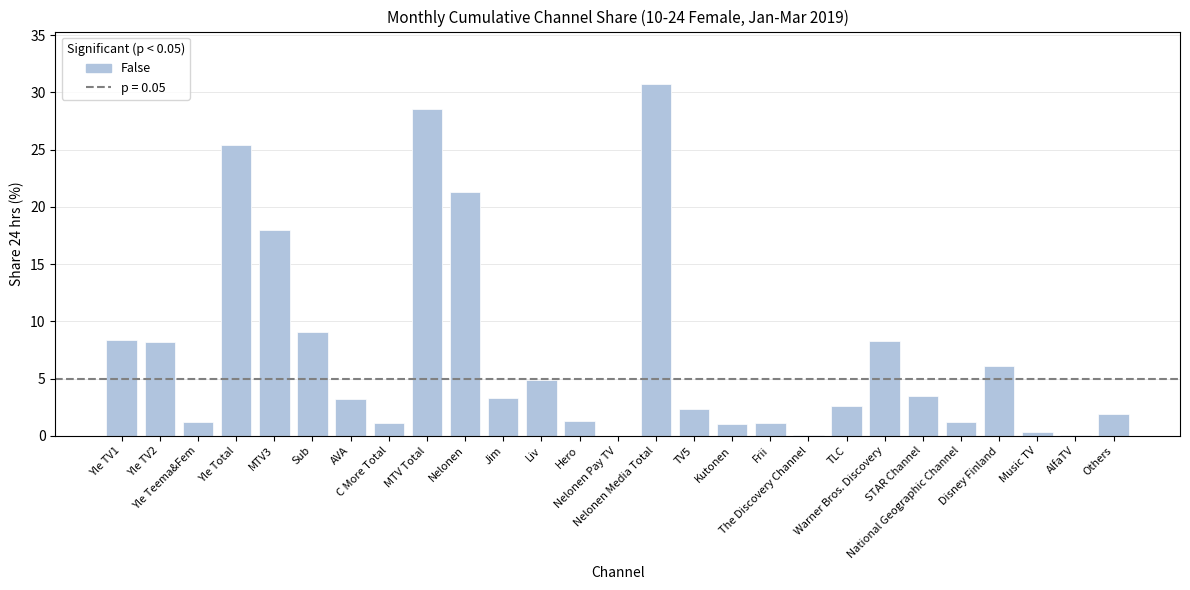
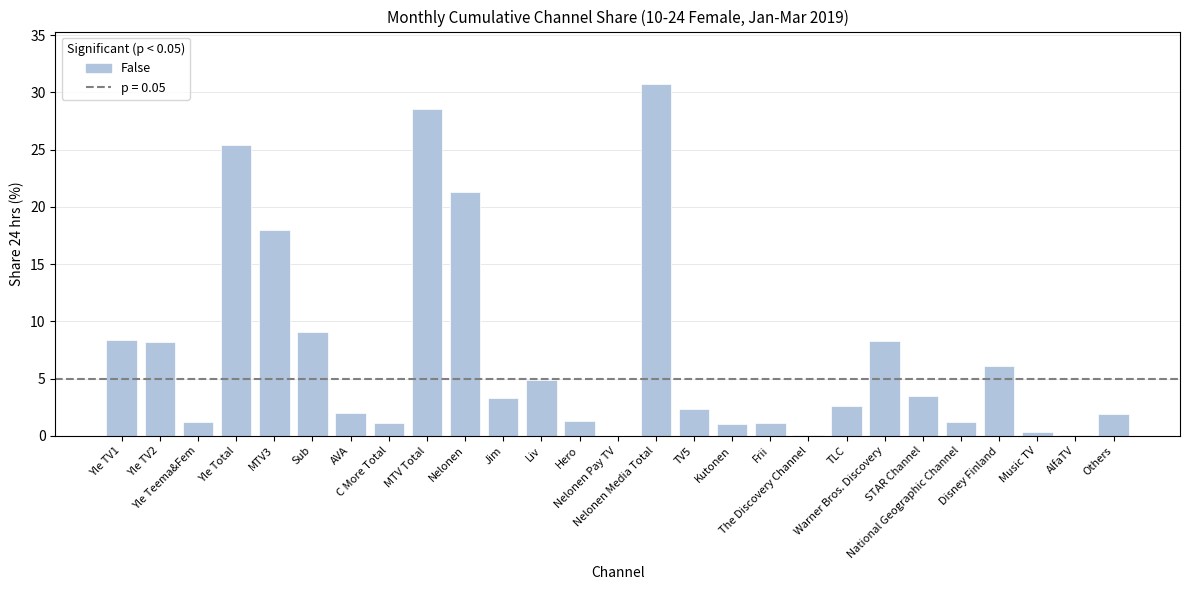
AVA: 3.2 -> 2.0
